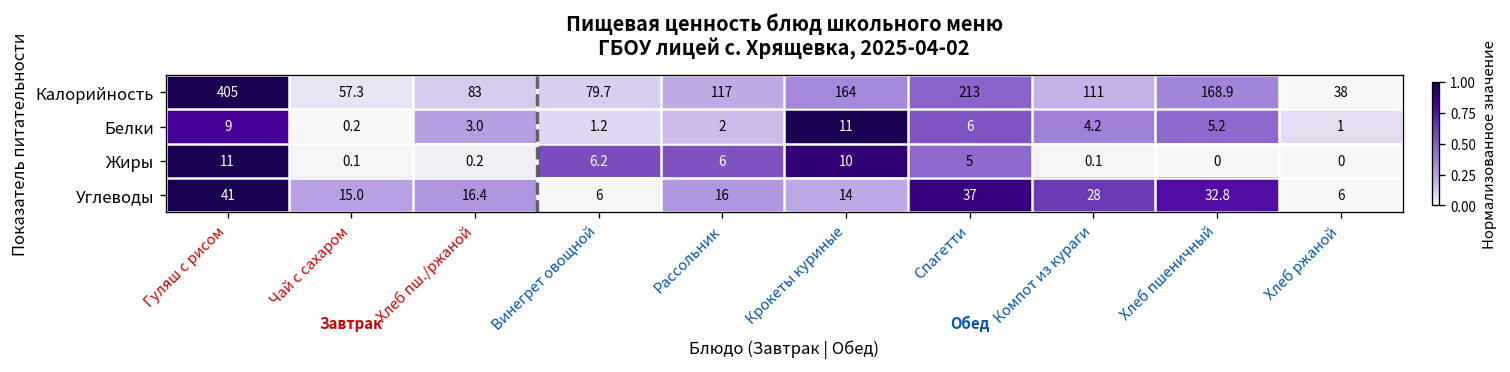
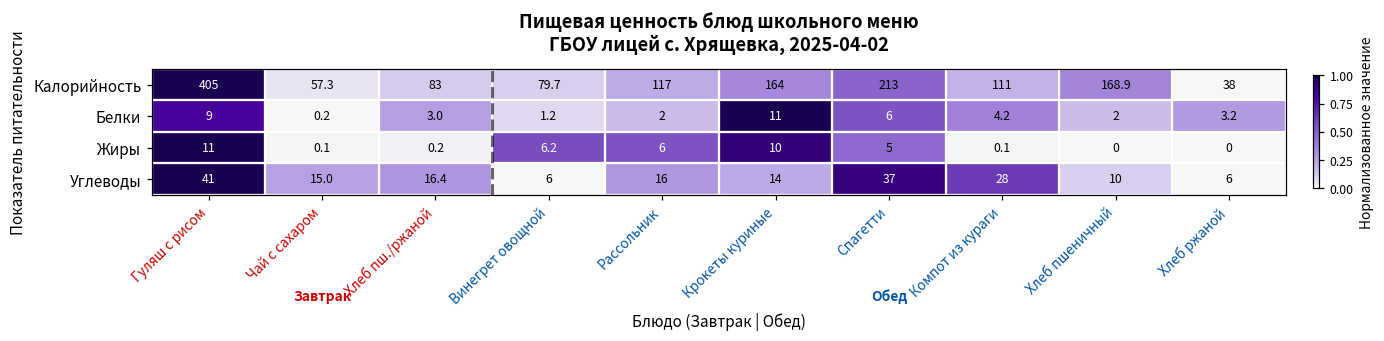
Белки, Хлеб пшеничный: 5.2 -> 2
Белки, Хлеб ржаной: 1 -> 3.2
Углеводы, Хлеб пшеничный: 32.8 -> 10
